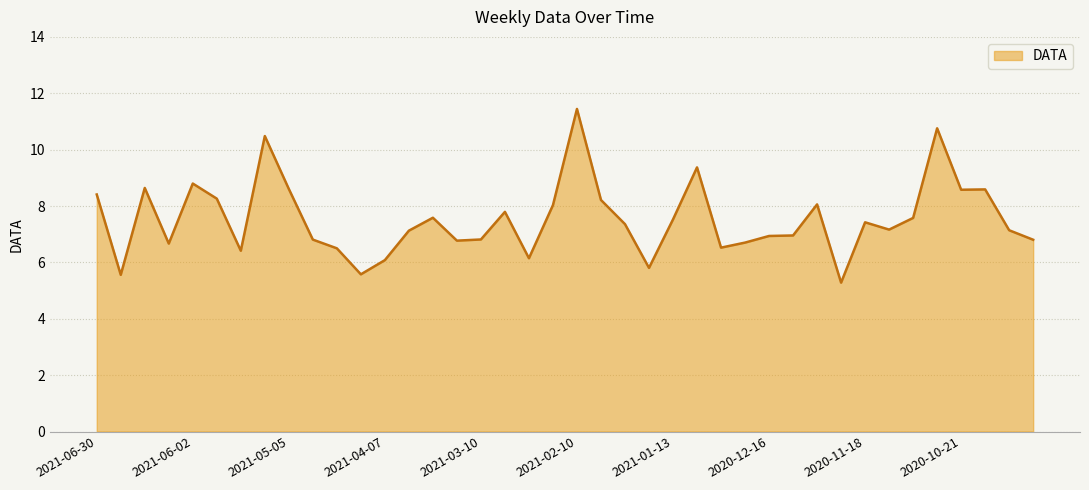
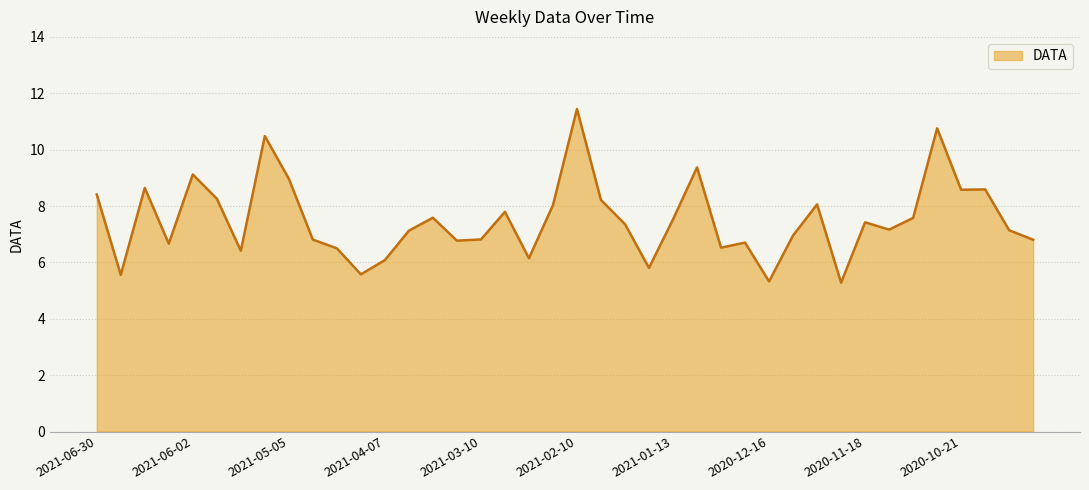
2021-06-02: 8.8 -> 9.1
2021-05-05: 8.6 -> 9.0
2020-12-16: 6.9 -> 5.3
